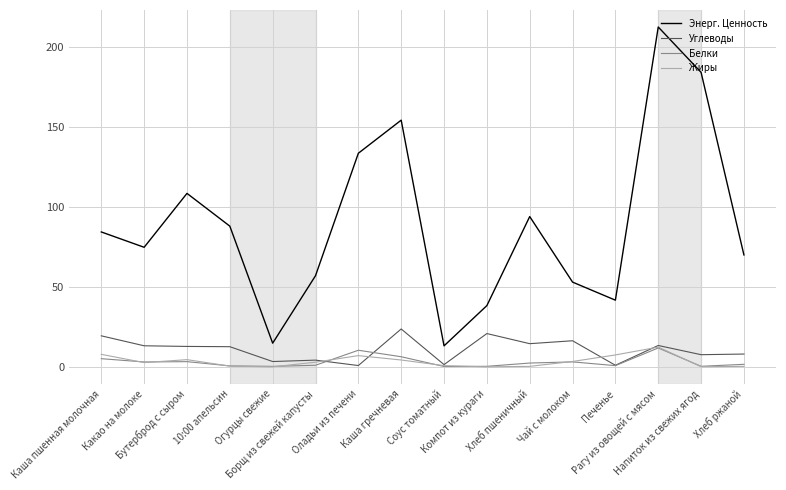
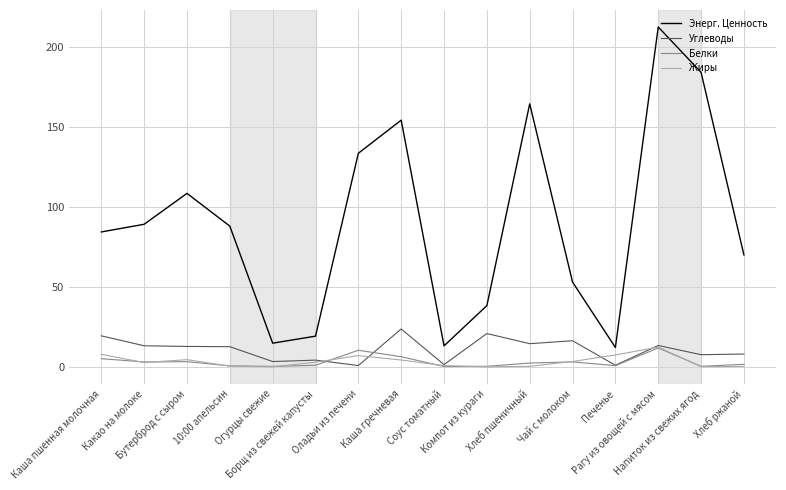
Энерг. Ценность, Какао на молоке: 75 -> 89
Энерг. Ценность, Борщ из свежей капусты: 57 -> 19
Энерг. Ценность, Хлеб пшеничный: 94 -> 165
Энерг. Ценность, Печенье: 42 -> 12
